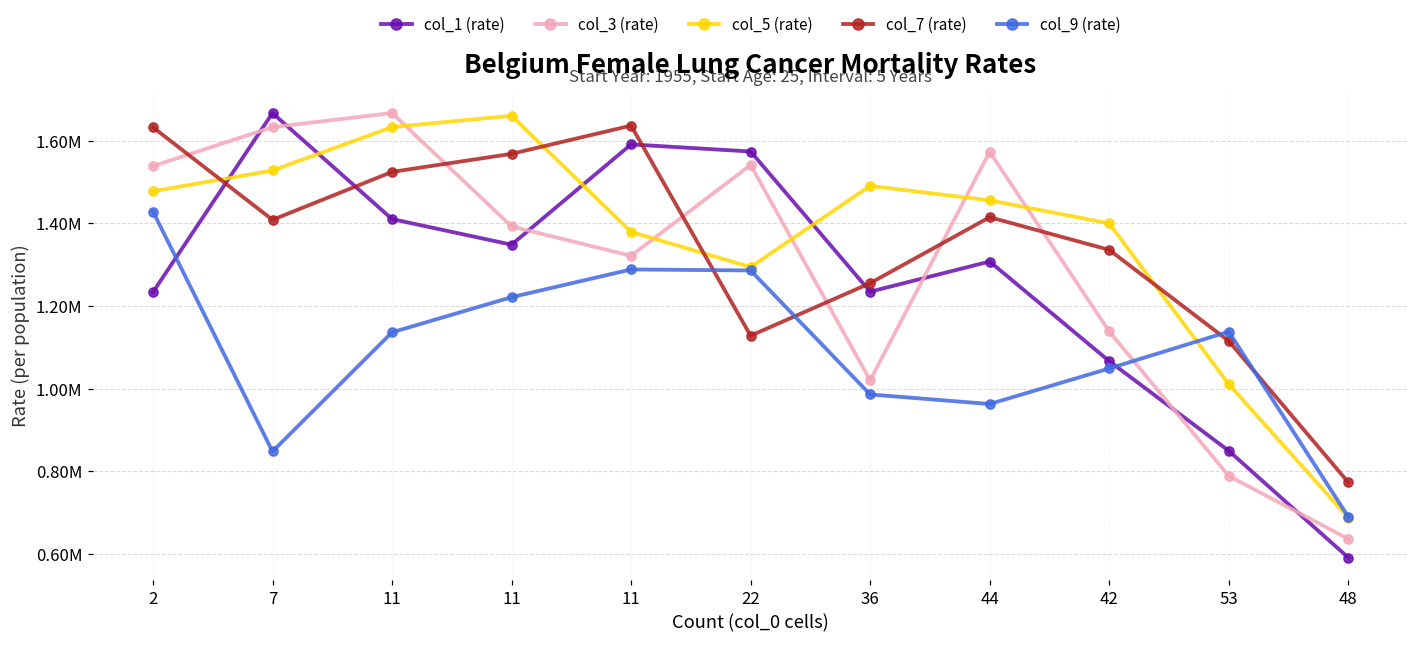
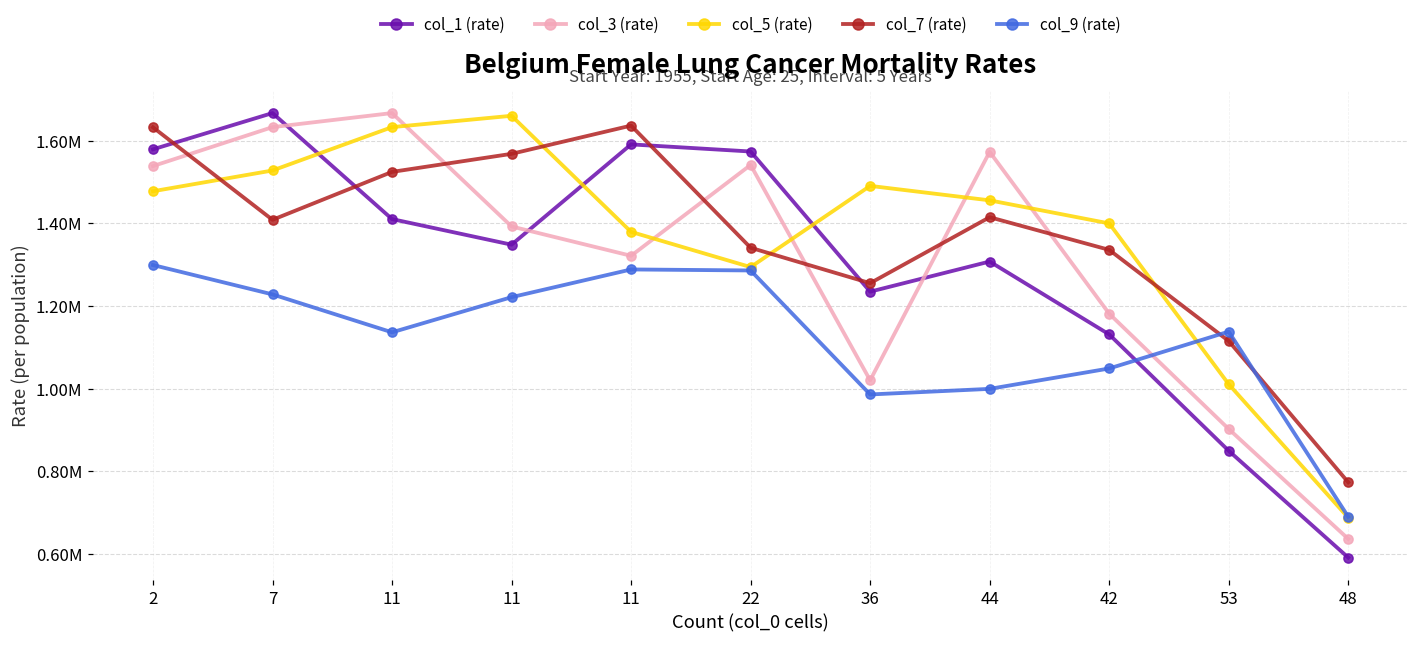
col_1 (rate), 2: 1230000 -> 1580000
col_9 (rate), 2: 1430000 -> 1300000
col_9 (rate), 7: 850000 -> 1230000
col_7 (rate), 22: 1130000 -> 1340000
col_9 (rate), 44: 960000 -> 1000000
col_1 (rate), 42: 1070000 -> 1130000
col_3 (rate), 42: 1140000 -> 1180000
col_3 (rate), 53: 790000 -> 900000
